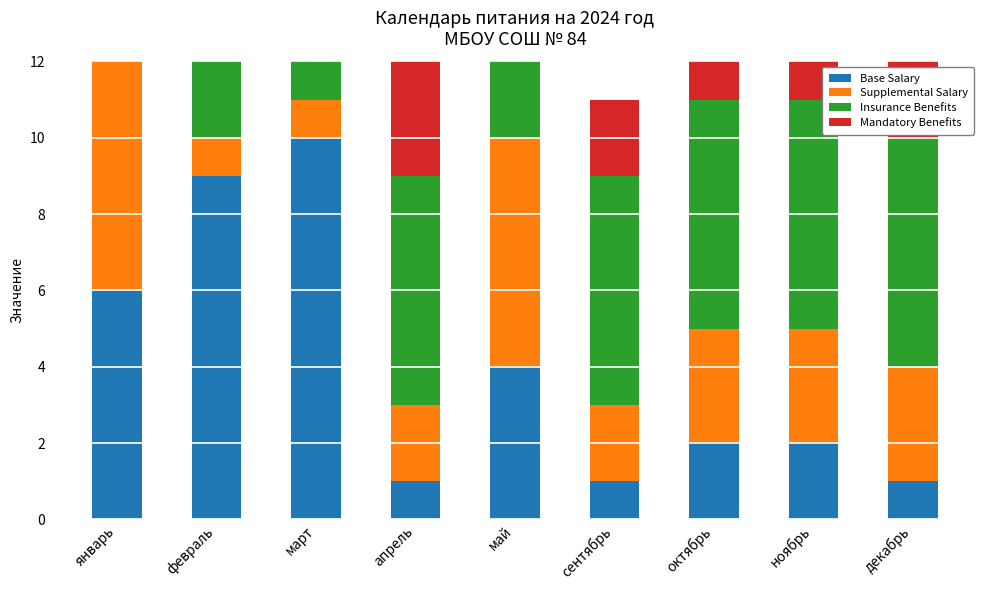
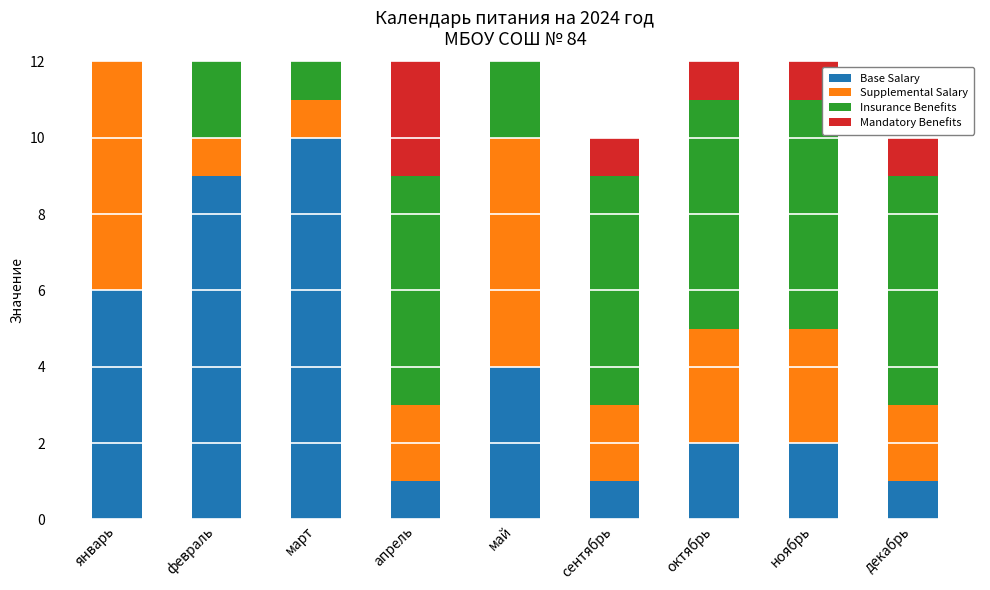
Mandatory Benefits, сентябрь: 2 -> 1
Supplemental Salary, декабрь: 3 -> 2
Mandatory Benefits, декабрь: 2 -> 1
